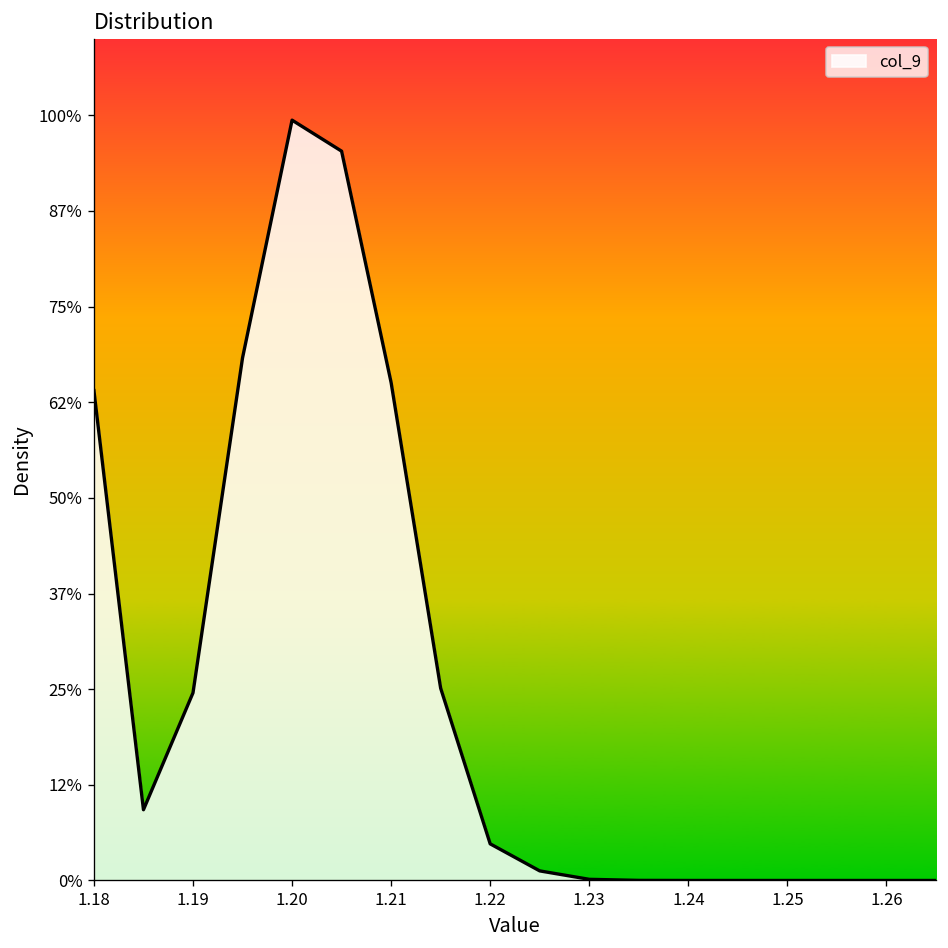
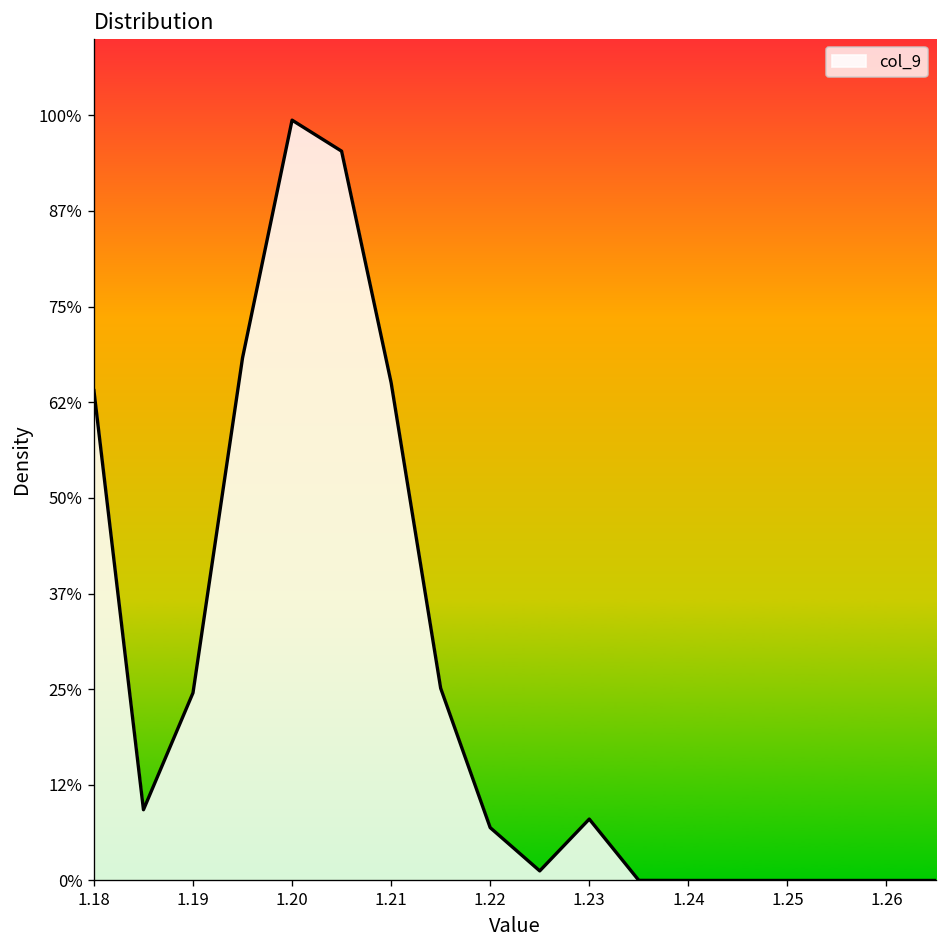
1.22: 5% -> 7%
1.23: 0% -> 8%
